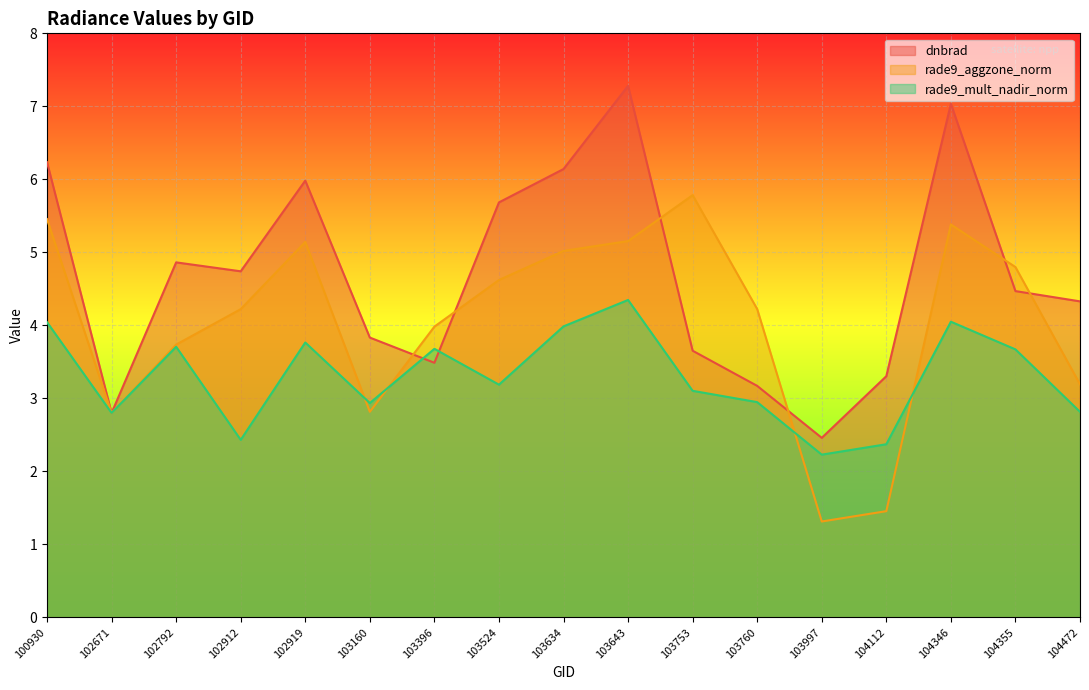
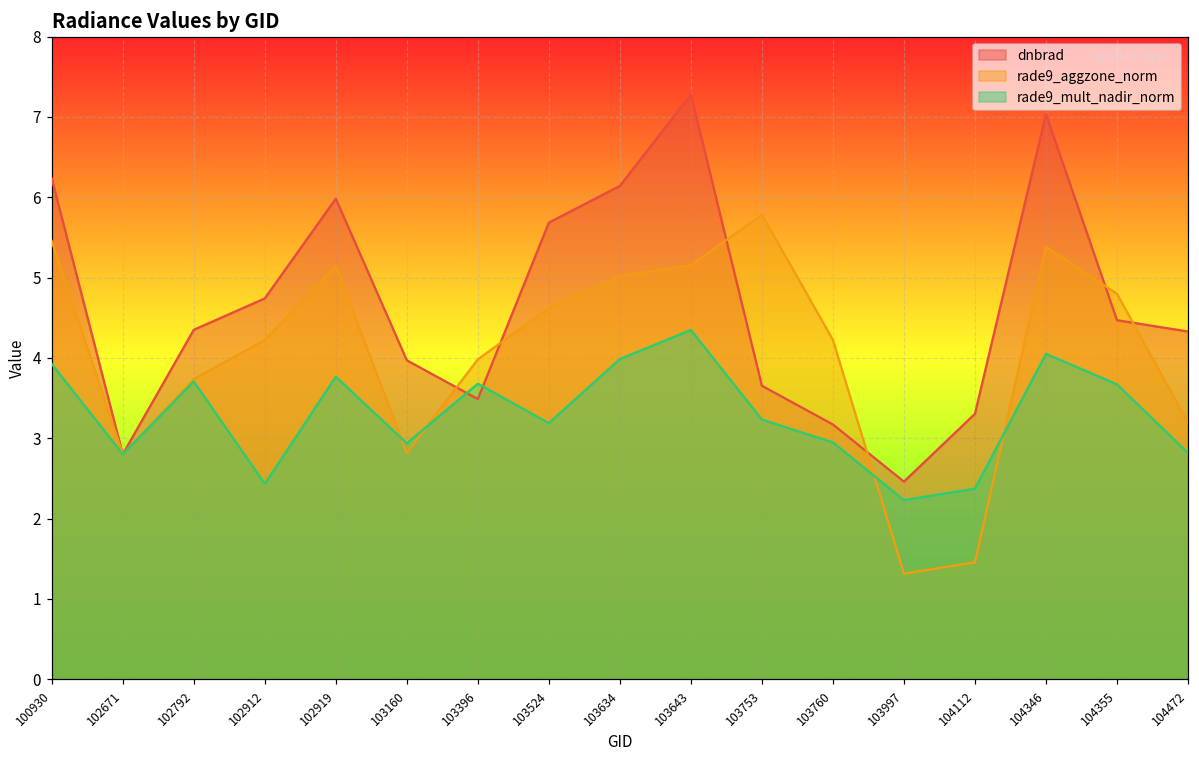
rade9_mult_nadir_norm, 100930: 4.0 -> 3.9
dnbrad, 102792: 4.9 -> 4.3
dnbrad, 103160: 3.8 -> 4.0
rade9_mult_nadir_norm, 103753: 3.1 -> 3.2
